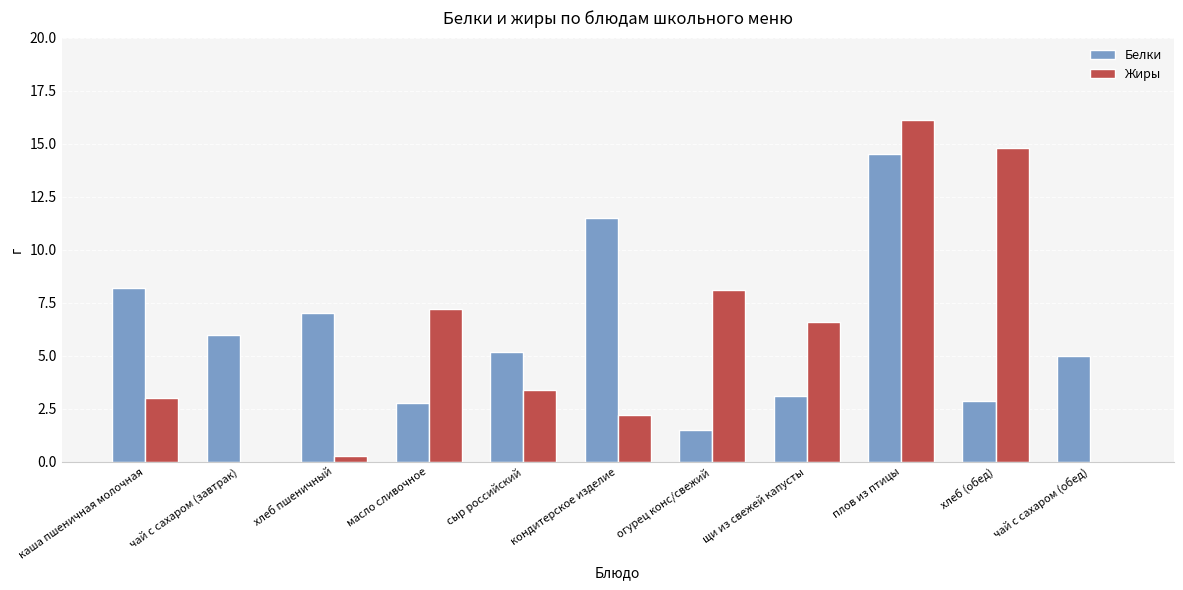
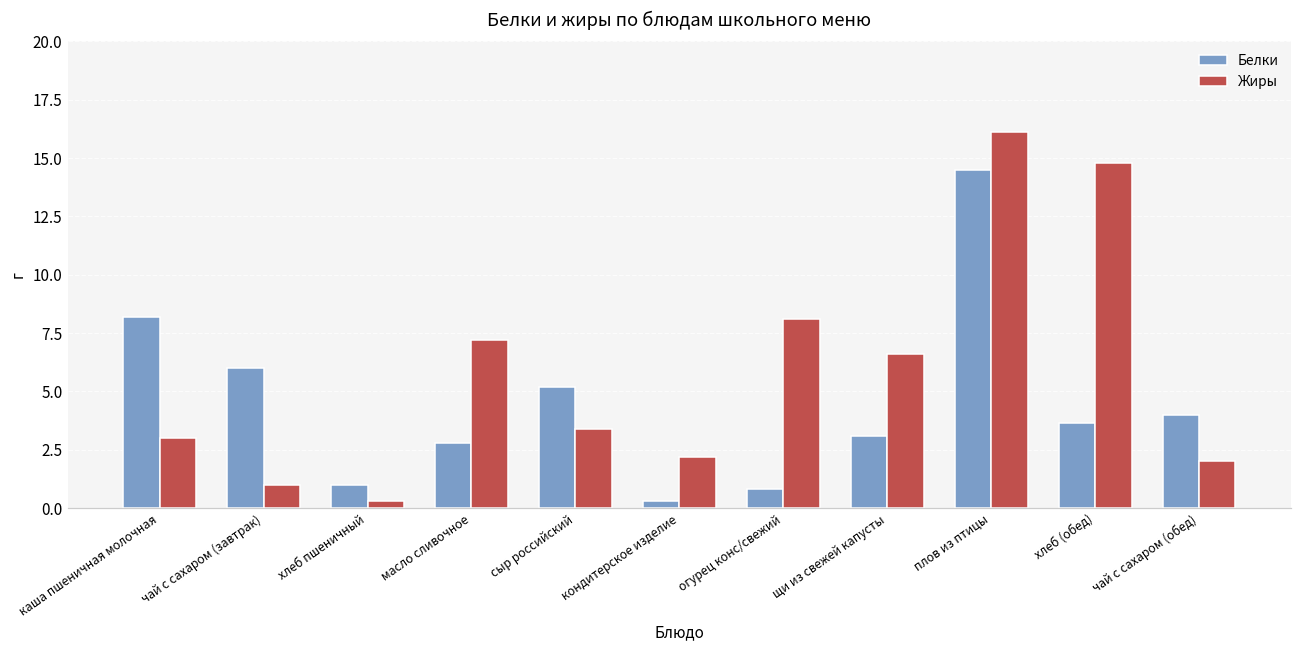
Жиры, чай с сахаром (завтрак): 0 -> 1
Белки, хлеб пшеничный: 7 -> 1
Белки, кондитерское изделие: 11.5 -> 0.3
Белки, огурец конс/свежий: 1.5 -> 0.8
Белки, хлеб (обед): 2.9 -> 3.7
Белки, чай с сахаром (обед): 5 -> 4
Жиры, чай с сахаром (обед): 0 -> 2
